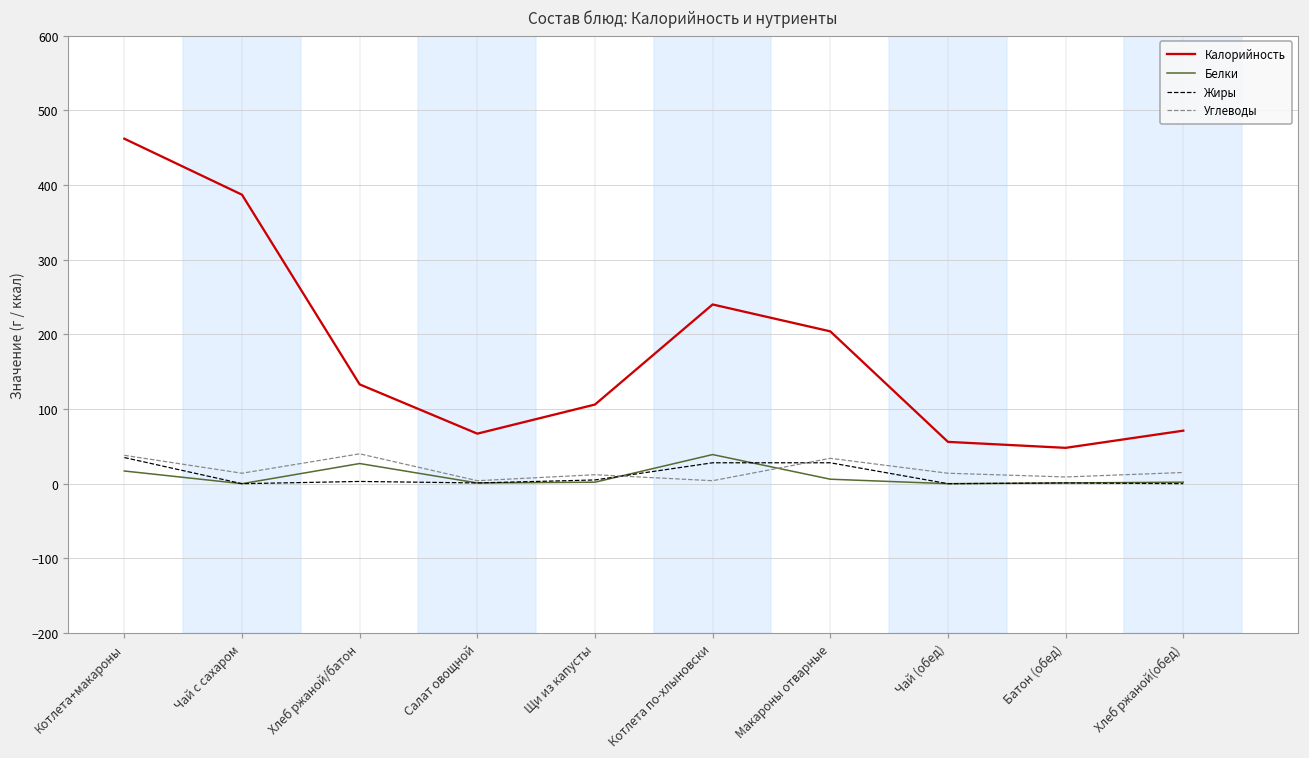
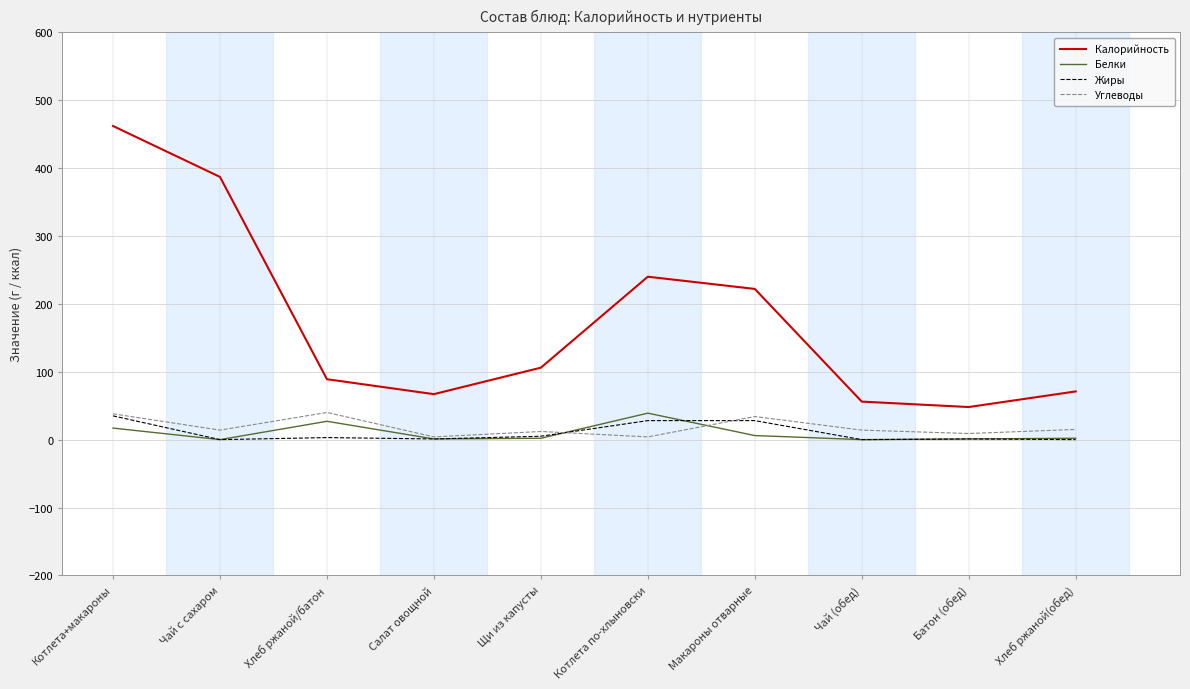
Калорийность, Хлеб ржаной/батон: 130 -> 90
Калорийность, Макароны отварные: 200 -> 220
